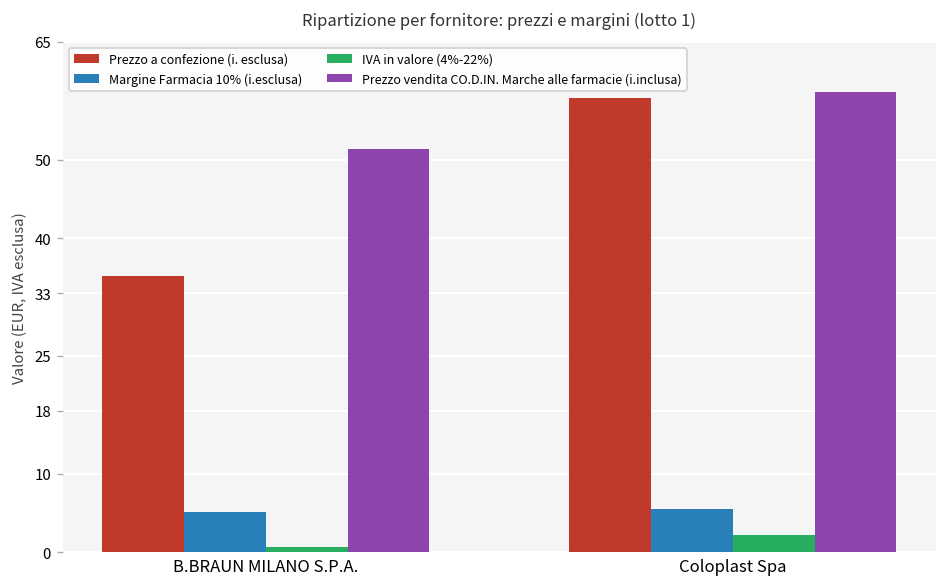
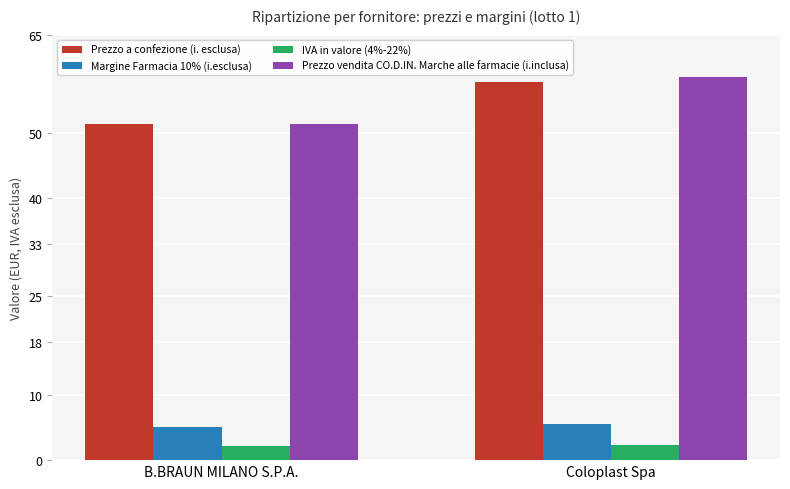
Prezzo a confezione (i. esclusa), B.BRAUN MILANO S.P.A.: 35 -> 51
IVA in valore (4%-22%), B.BRAUN MILANO S.P.A.: 1 -> 2
